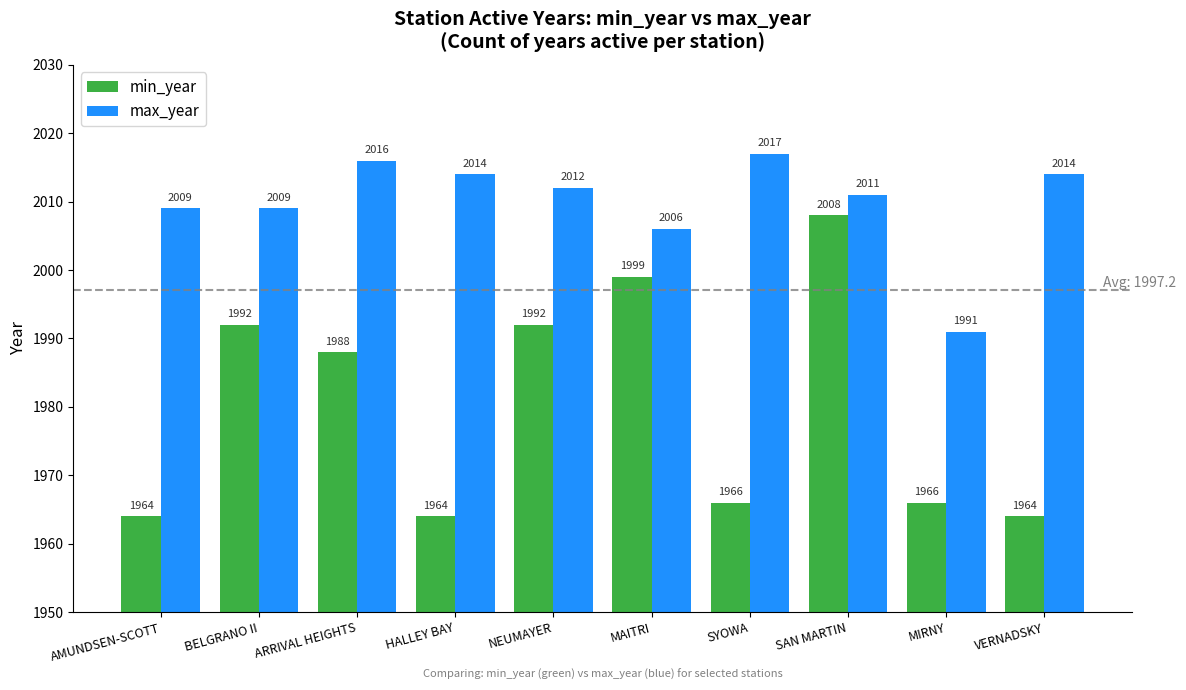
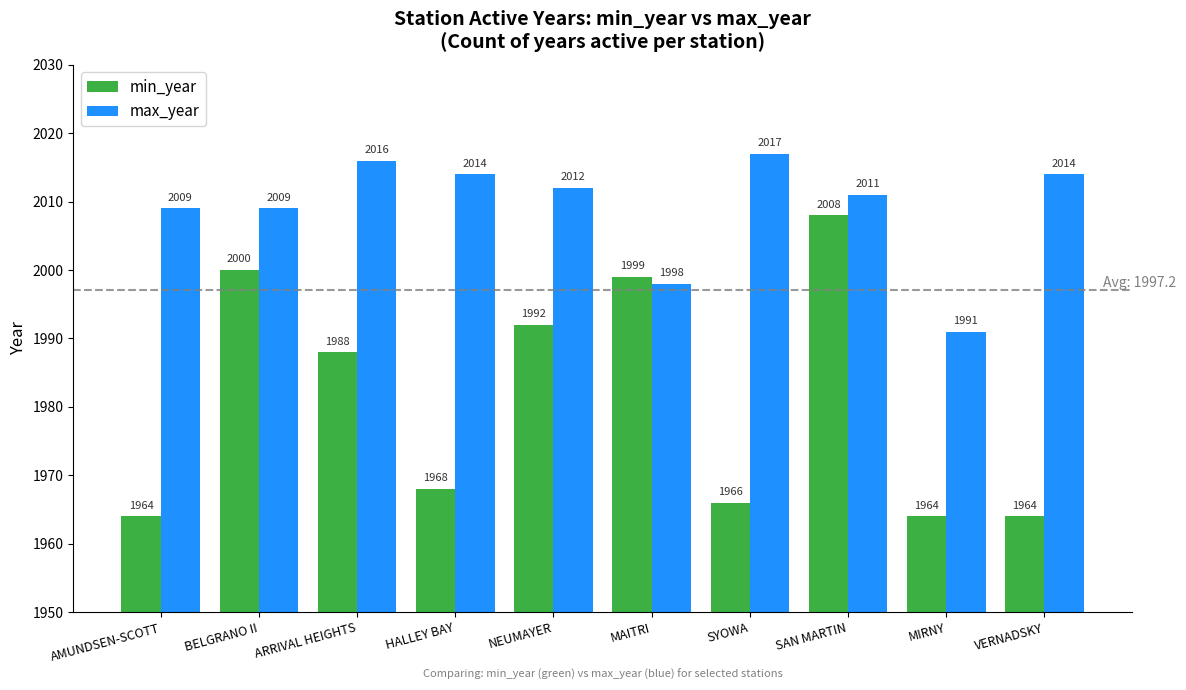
min_year, BELGRANO II: 1992 -> 2000
min_year, HALLEY BAY: 1964 -> 1968
max_year, MAITRI: 2006 -> 1998
min_year, MIRNY: 1966 -> 1964
